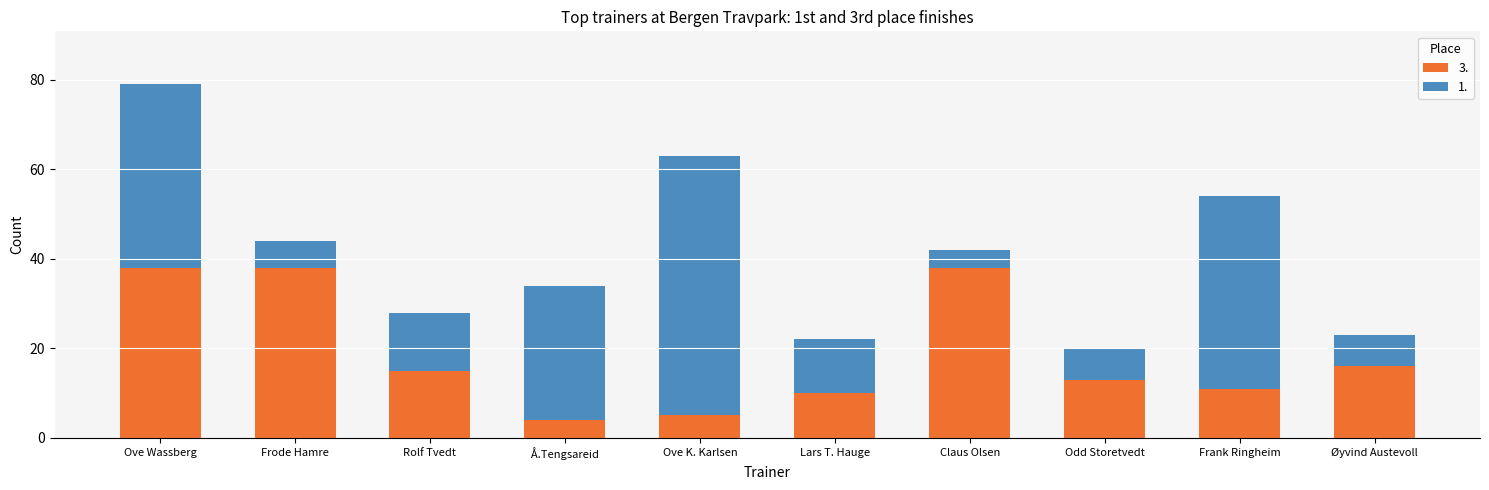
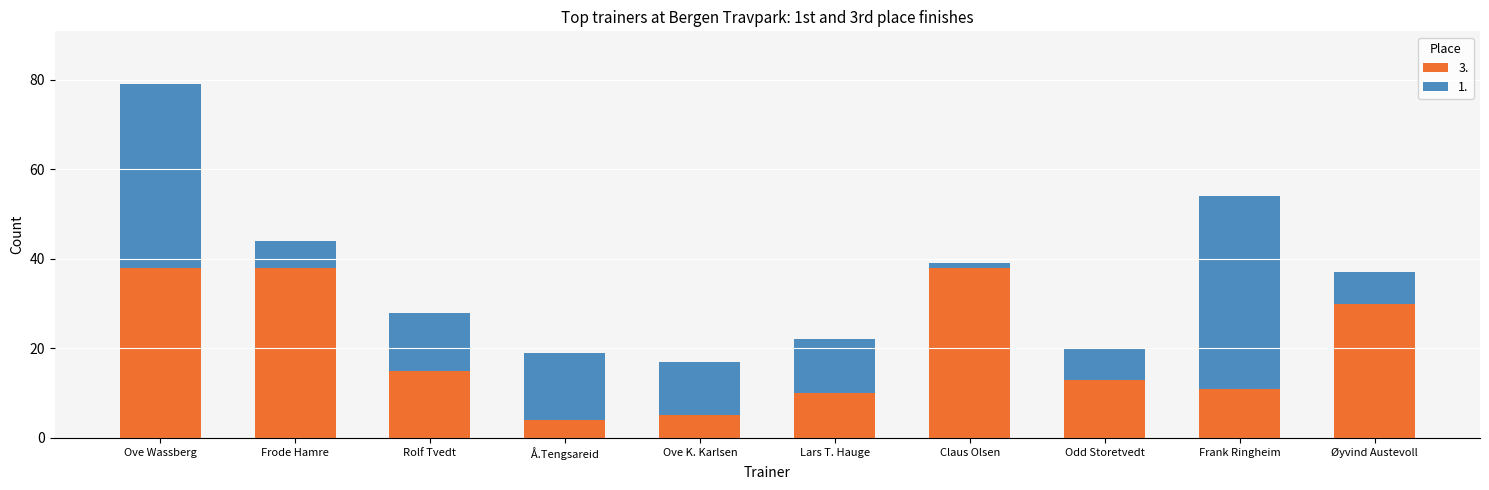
1., Å.Tengsareid: 30 -> 15
1., Ove K. Karlsen: 58 -> 12
1., Claus Olsen: 4 -> 1
3., Øyvind Austevoll: 16 -> 30
